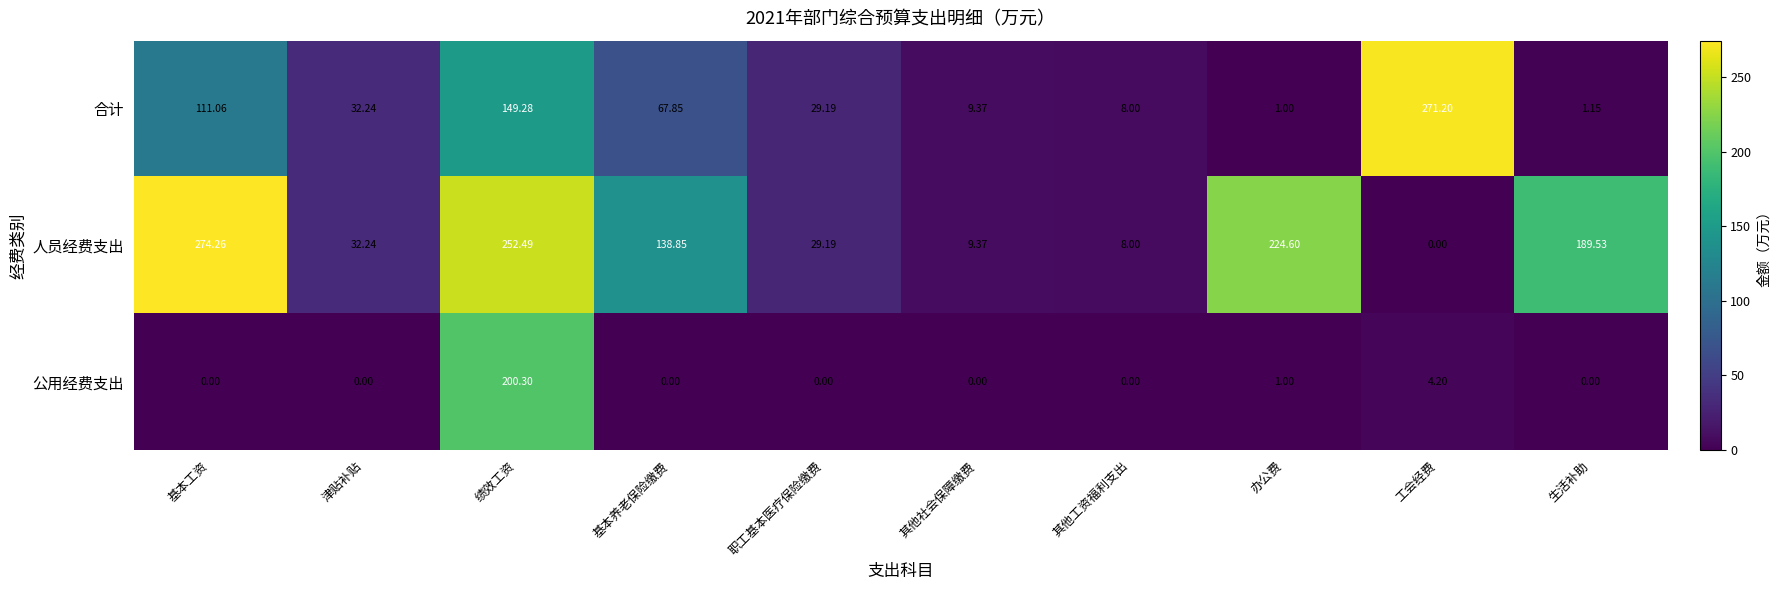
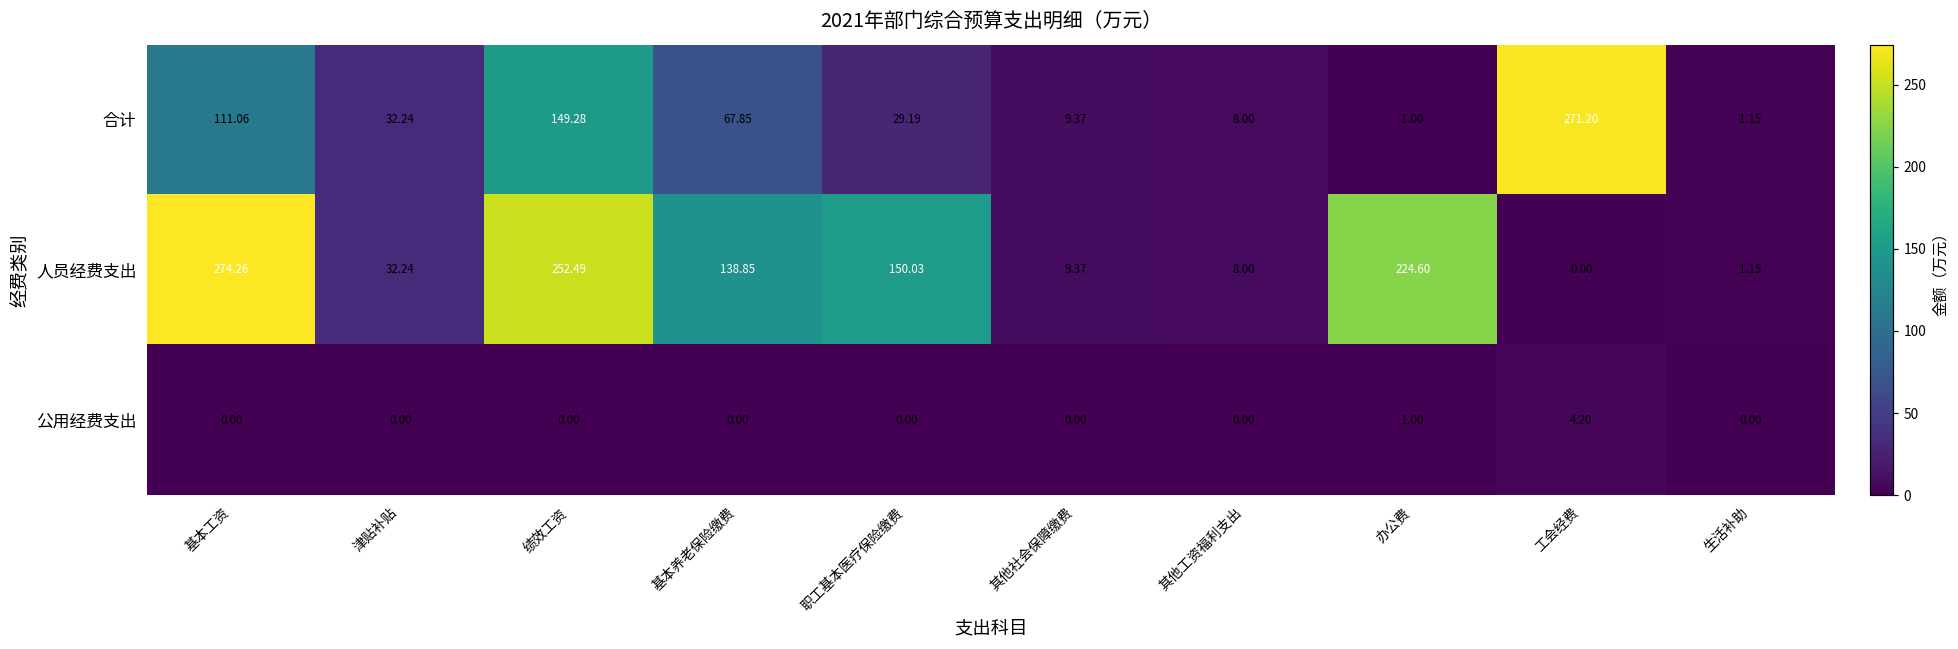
人员经费支出, 职工基本医疗保险缴费: 29.19 -> 150.03
人员经费支出, 生活补助: 189.53 -> 1.15
公用经费支出, 绩效工资: 200.30 -> 0.00
